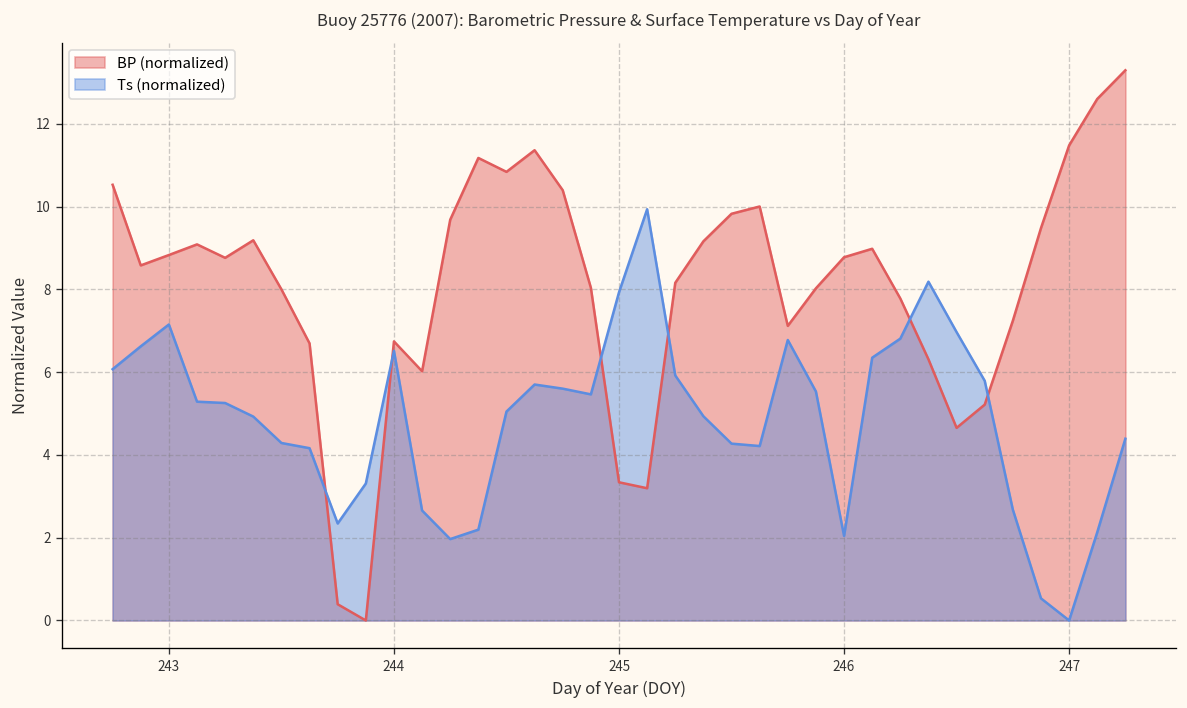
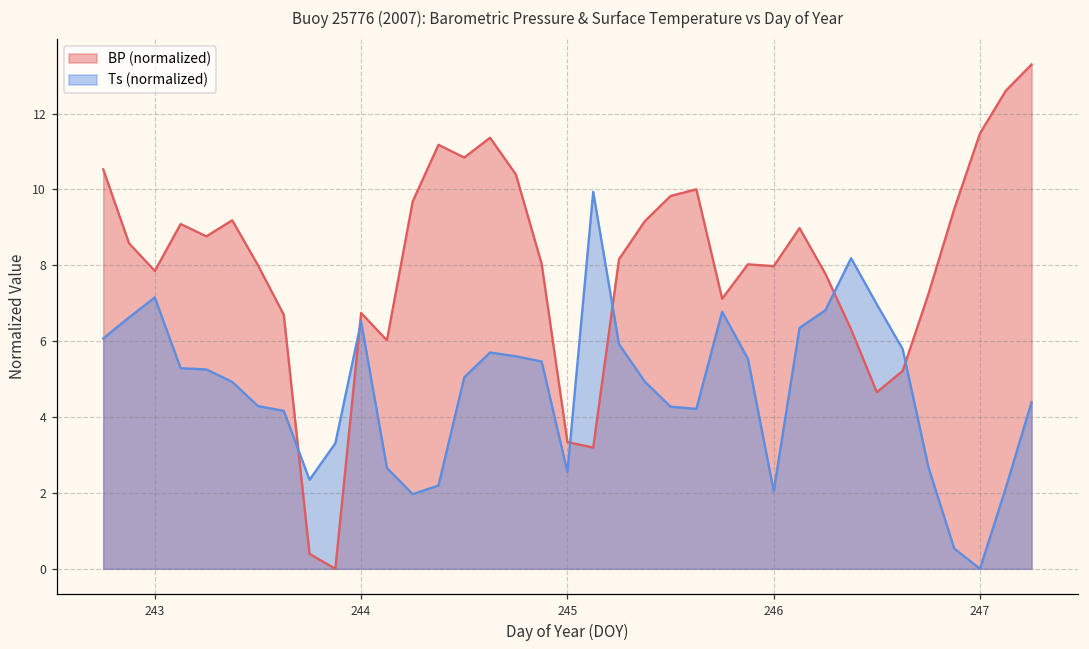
BP (normalized), 243: 8.8 -> 7.9
Ts (normalized), 245: 7.9 -> 2.6
BP (normalized), 246: 8.8 -> 8.0
